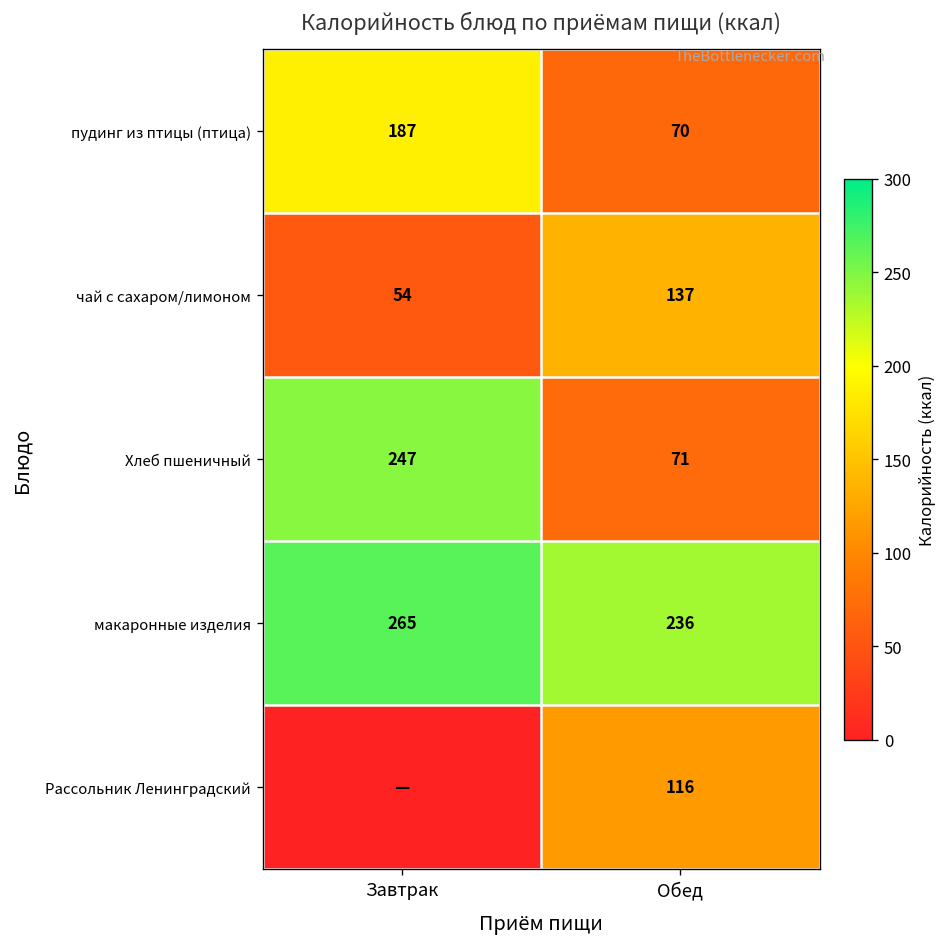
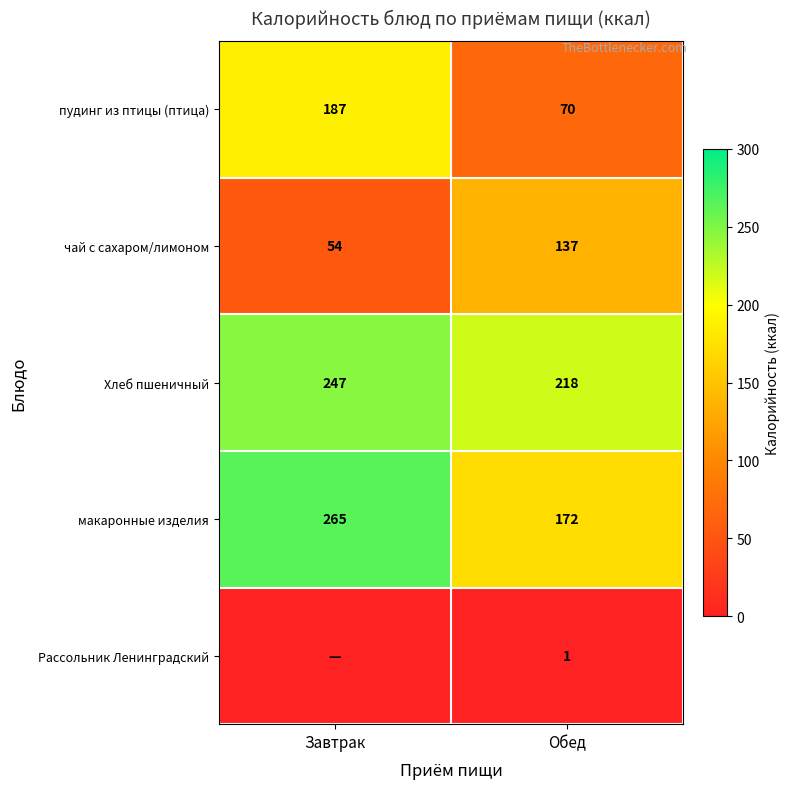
Хлеб пшеничный, Обед: 71 -> 218
макаронные изделия, Обед: 236 -> 172
Рассольник Ленинградский, Обед: 116 -> 1
